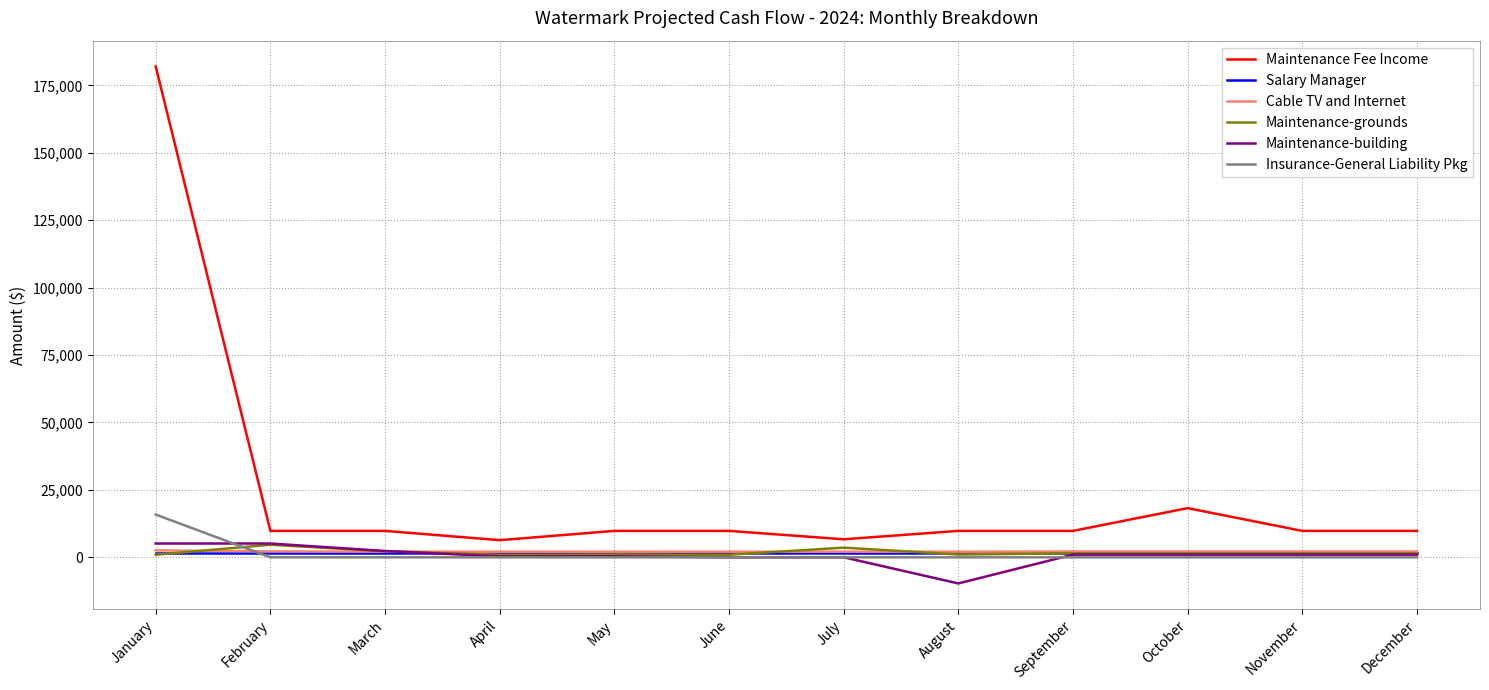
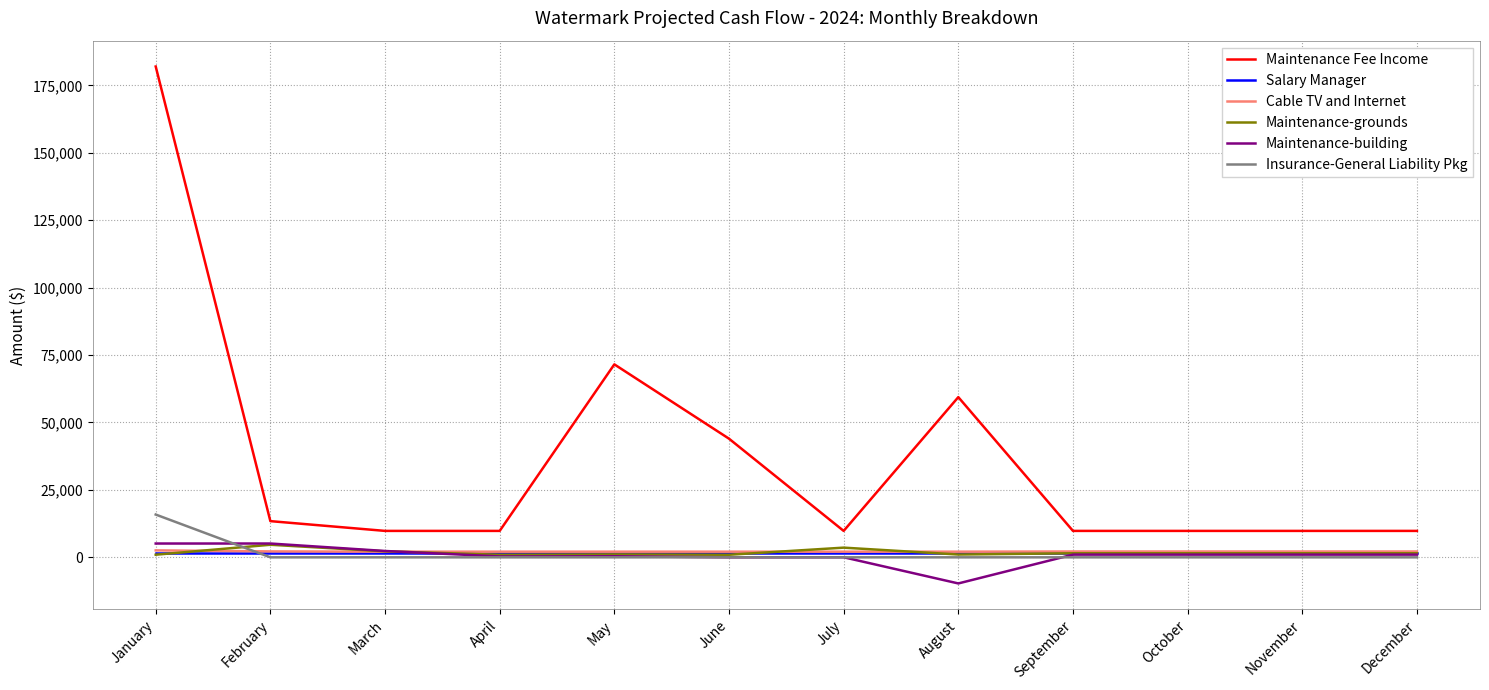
Maintenance Fee Income, February: 10,000 -> 13,000
Maintenance Fee Income, April: 6,000 -> 10,000
Maintenance Fee Income, May: 10,000 -> 72,000
Maintenance Fee Income, June: 10,000 -> 44,000
Maintenance Fee Income, July: 7,000 -> 10,000
Maintenance Fee Income, August: 10,000 -> 59,000
Maintenance Fee Income, October: 18,000 -> 10,000
